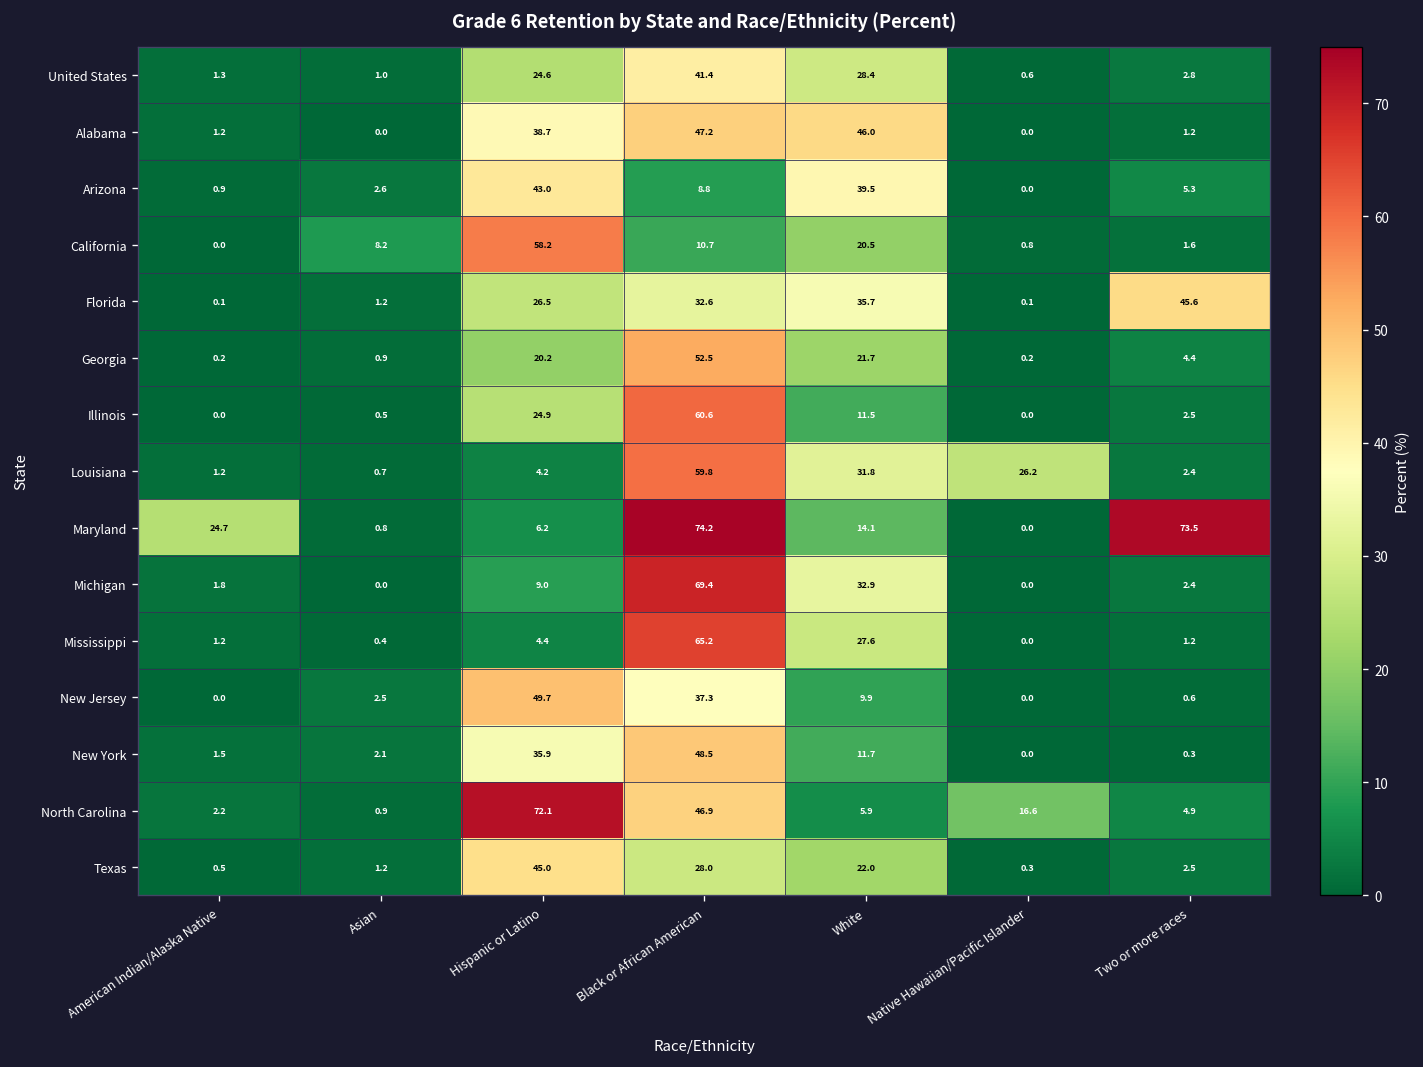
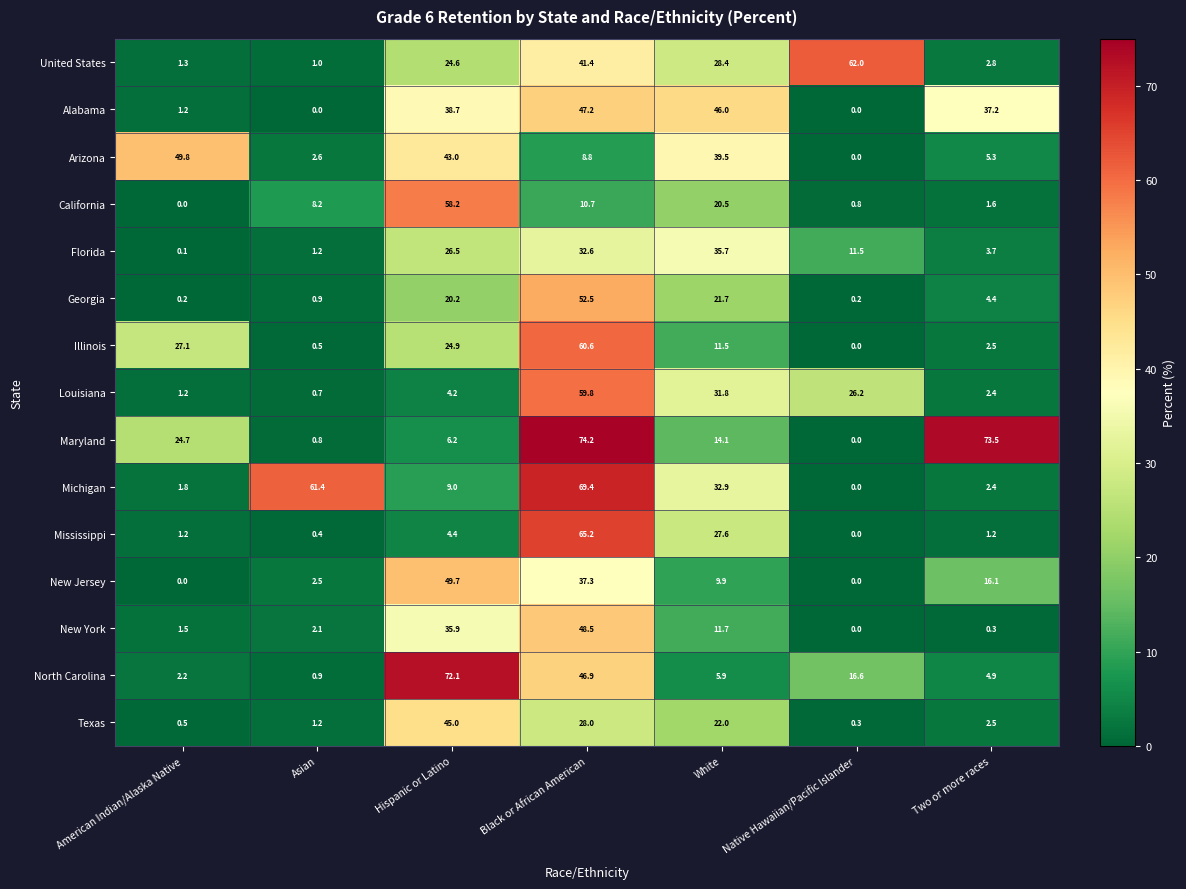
United States, Native Hawaiian/Pacific Islander: 0.6 -> 62.0
Alabama, Two or more races: 1.2 -> 37.2
Arizona, American Indian/Alaska Native: 0.9 -> 49.8
Florida, Native Hawaiian/Pacific Islander: 0.1 -> 11.5
Florida, Two or more races: 45.6 -> 3.7
Illinois, American Indian/Alaska Native: 0.0 -> 27.1
Michigan, Asian: 0.0 -> 61.4
New Jersey, Two or more races: 0.6 -> 16.1
